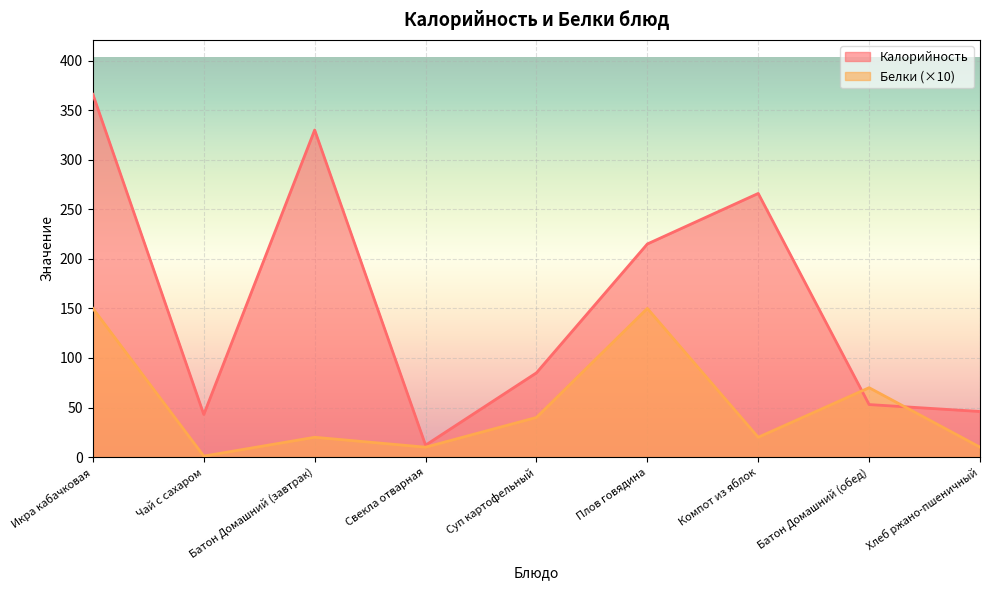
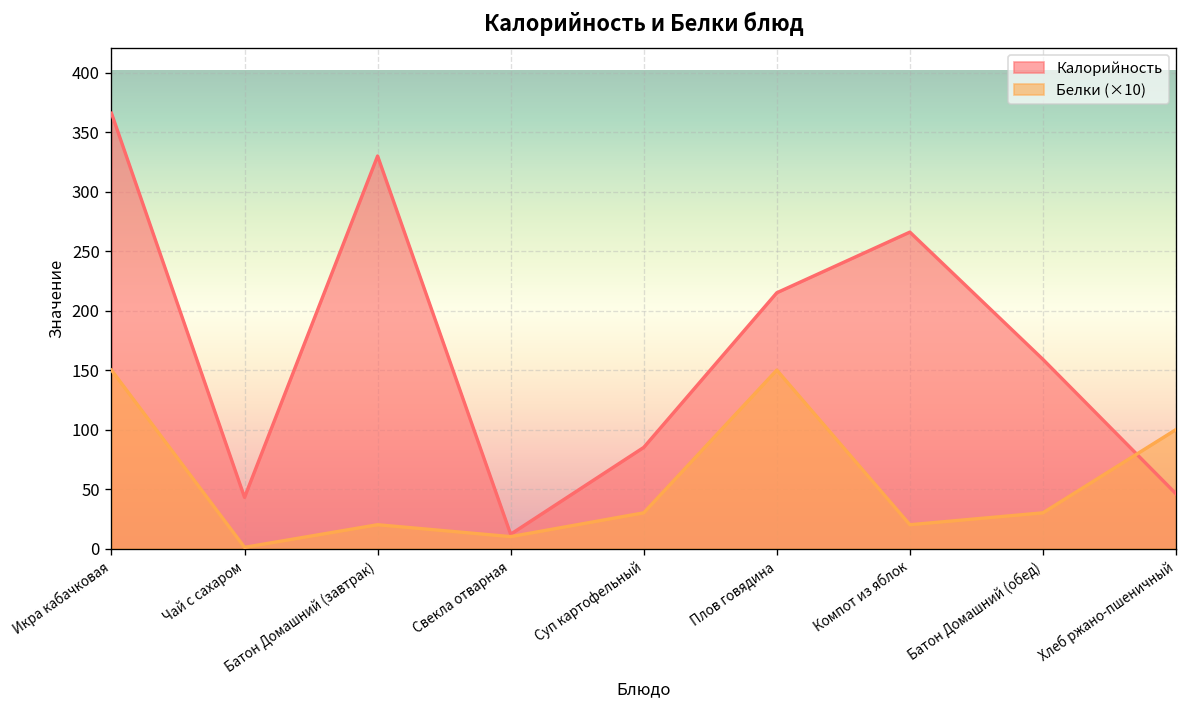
Белки (×10), Суп картофельный: 40 -> 30
Калорийность, Батон Домашний (обед): 50 -> 160
Белки (×10), Батон Домашний (обед): 70 -> 30
Белки (×10), Хлеб ржано-пшеничный: 10 -> 100
